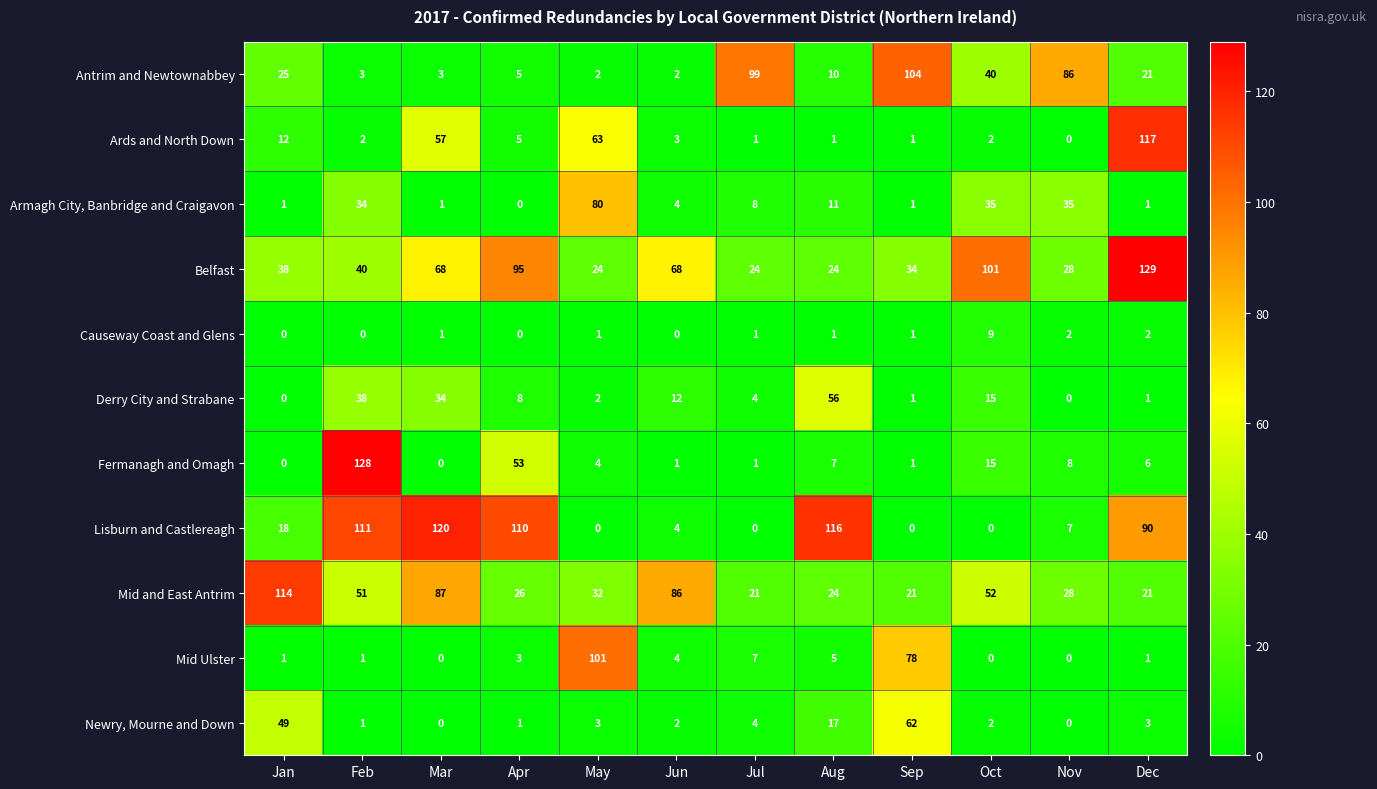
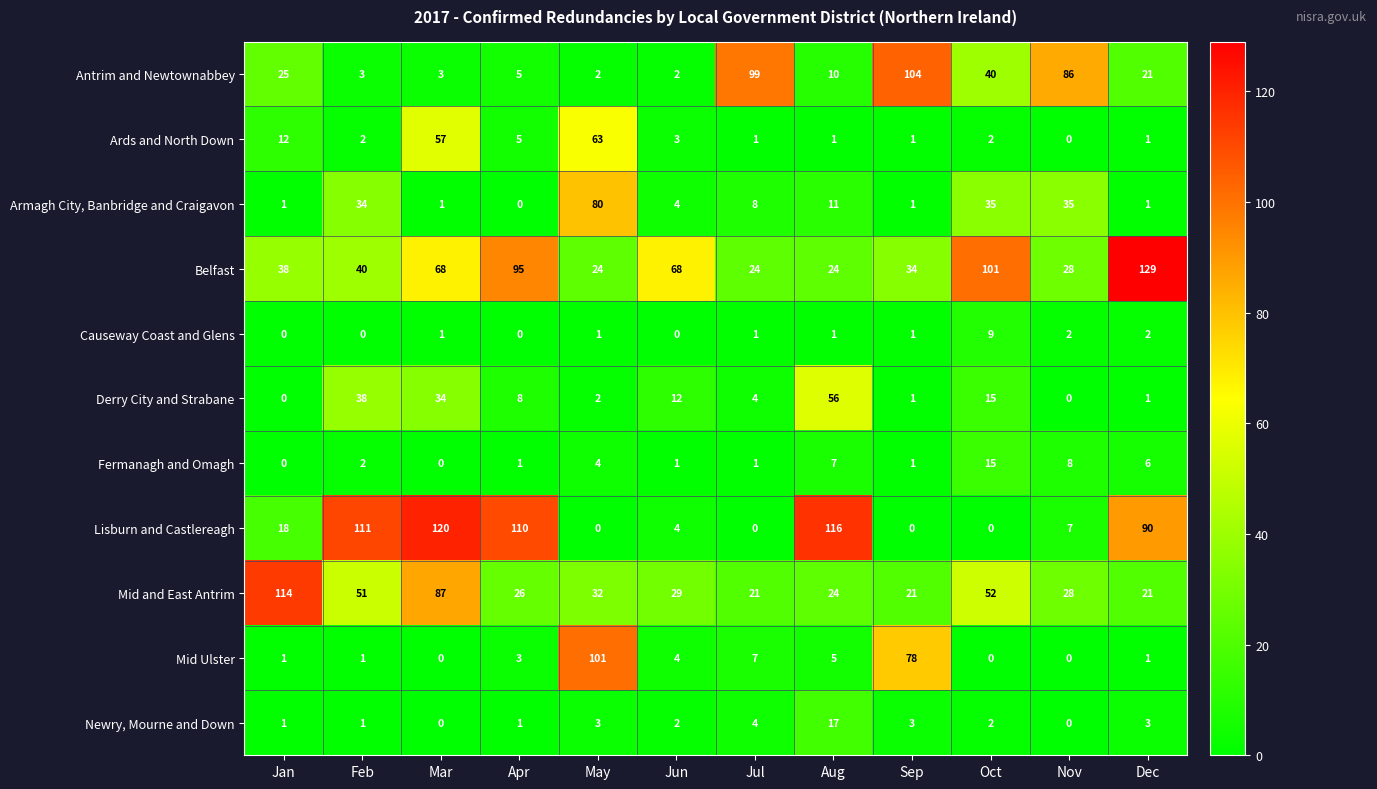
Ards and North Down, Dec: 117 -> 1
Fermanagh and Omagh, Feb: 128 -> 2
Fermanagh and Omagh, Apr: 53 -> 1
Mid and East Antrim, Jun: 86 -> 29
Newry, Mourne and Down, Jan: 49 -> 1
Newry, Mourne and Down, Sep: 62 -> 3
